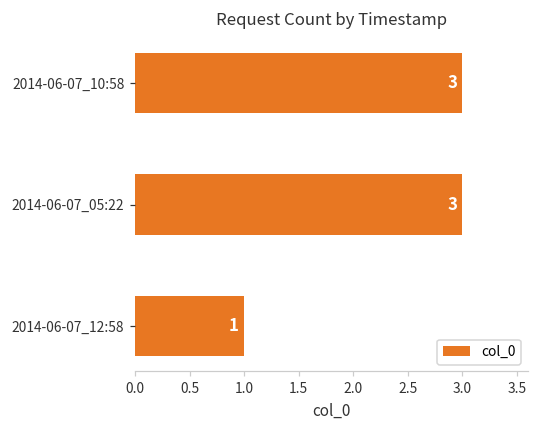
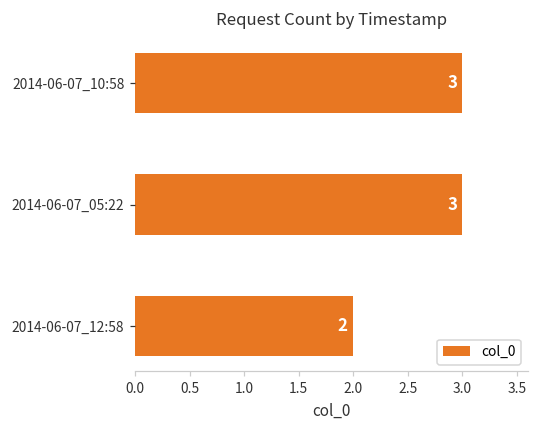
2014-06-07_12:58: 1 -> 2
